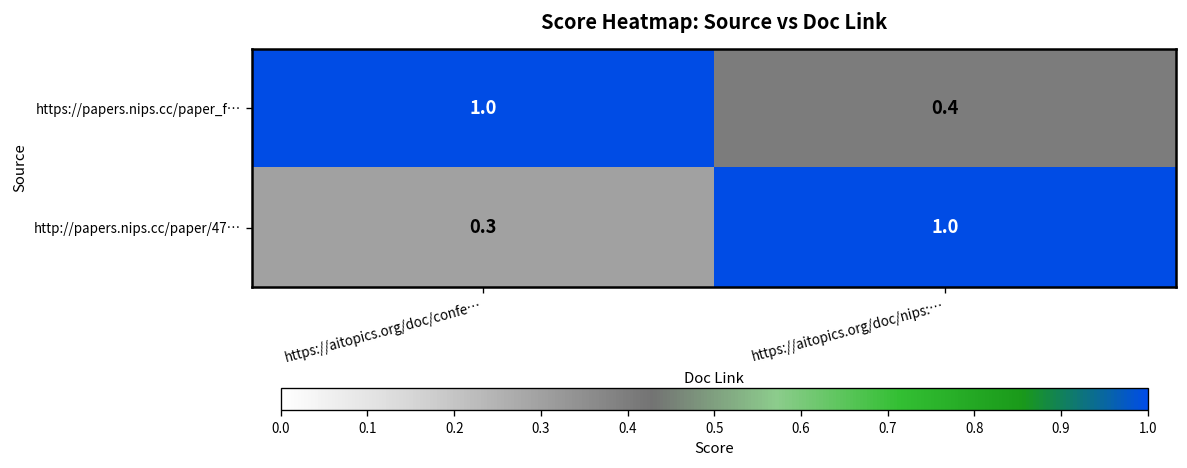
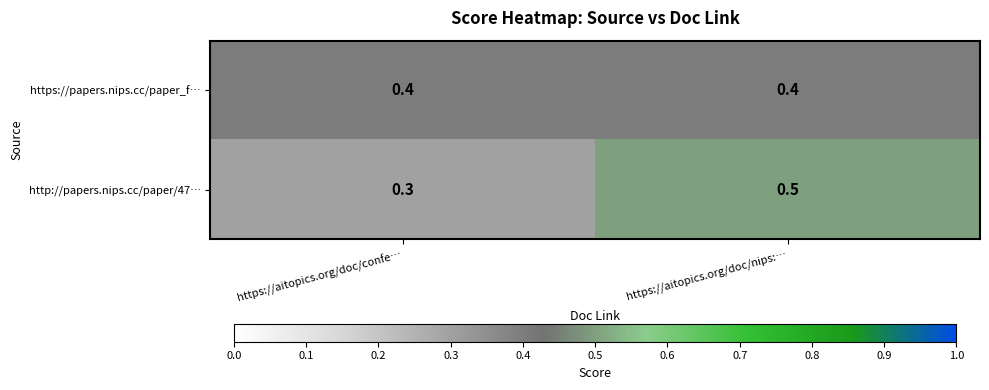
https://papers.nips.cc/paper_f…, https://aitopics.org/doc/confe…: 1.0 -> 0.4
http://papers.nips.cc/paper/47…, https://aitopics.org/doc/nips:…: 1.0 -> 0.5
